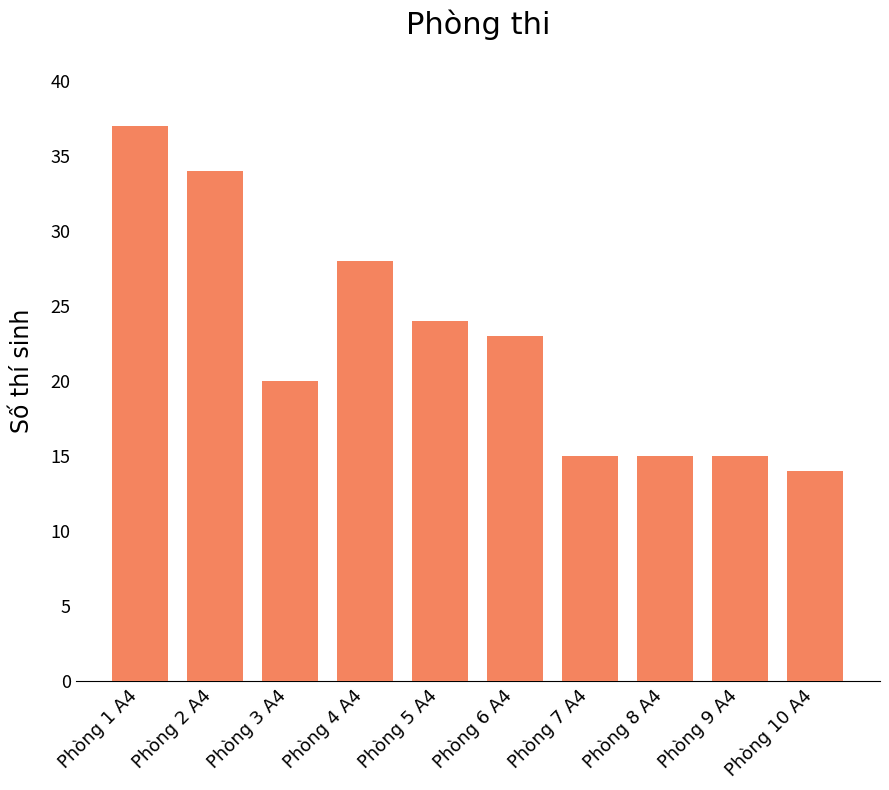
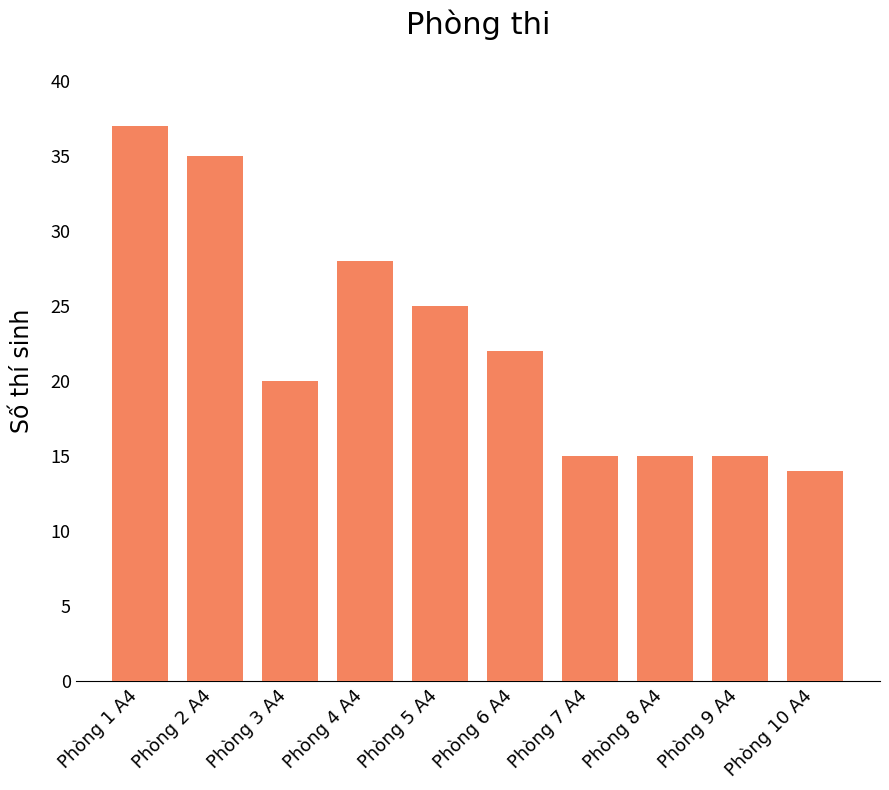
Phòng 2 A4: 34 -> 35
Phòng 5 A4: 24 -> 25
Phòng 6 A4: 23 -> 22
